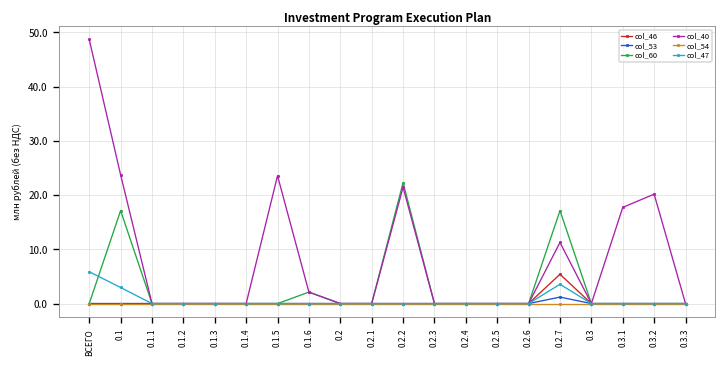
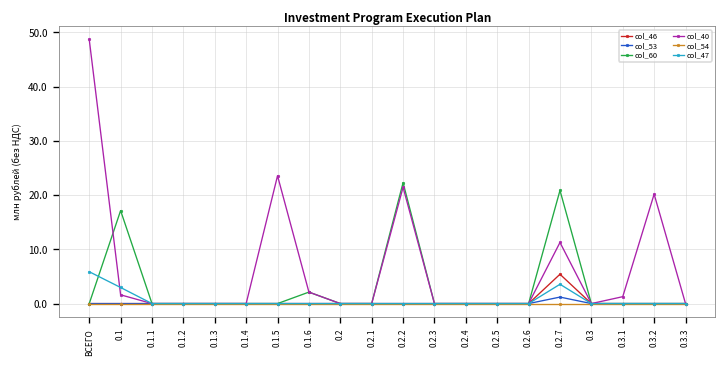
col_40, 0.1: 24 -> 2
col_60, 0.2.7: 17 -> 21
col_40, 0.3.1: 18 -> 1
